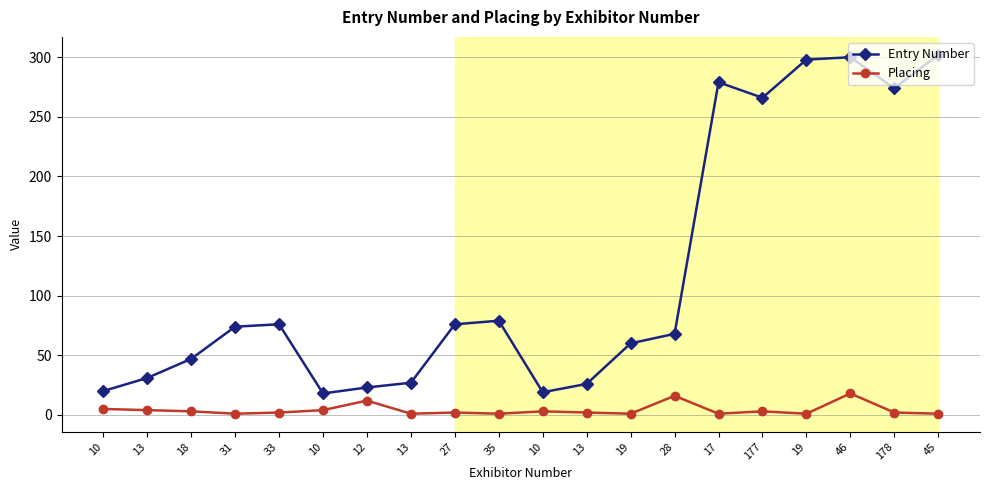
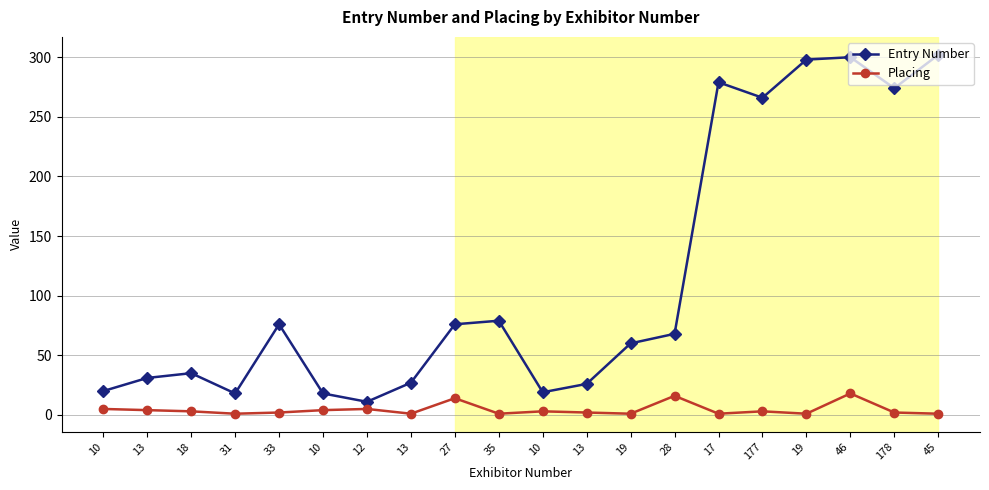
Entry Number, 18: 47 -> 35
Entry Number, 31: 74 -> 18
Entry Number, 12: 23 -> 11
Placing, 12: 12 -> 5
Placing, 27: 2 -> 14
